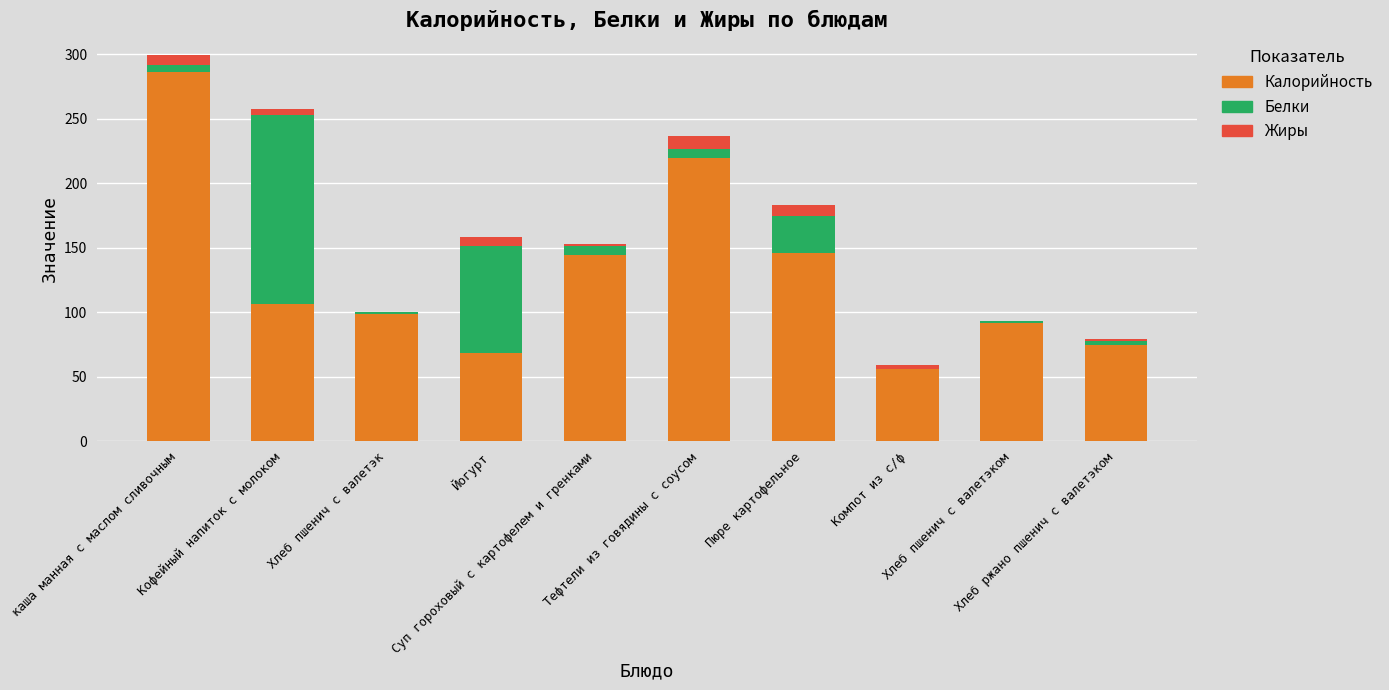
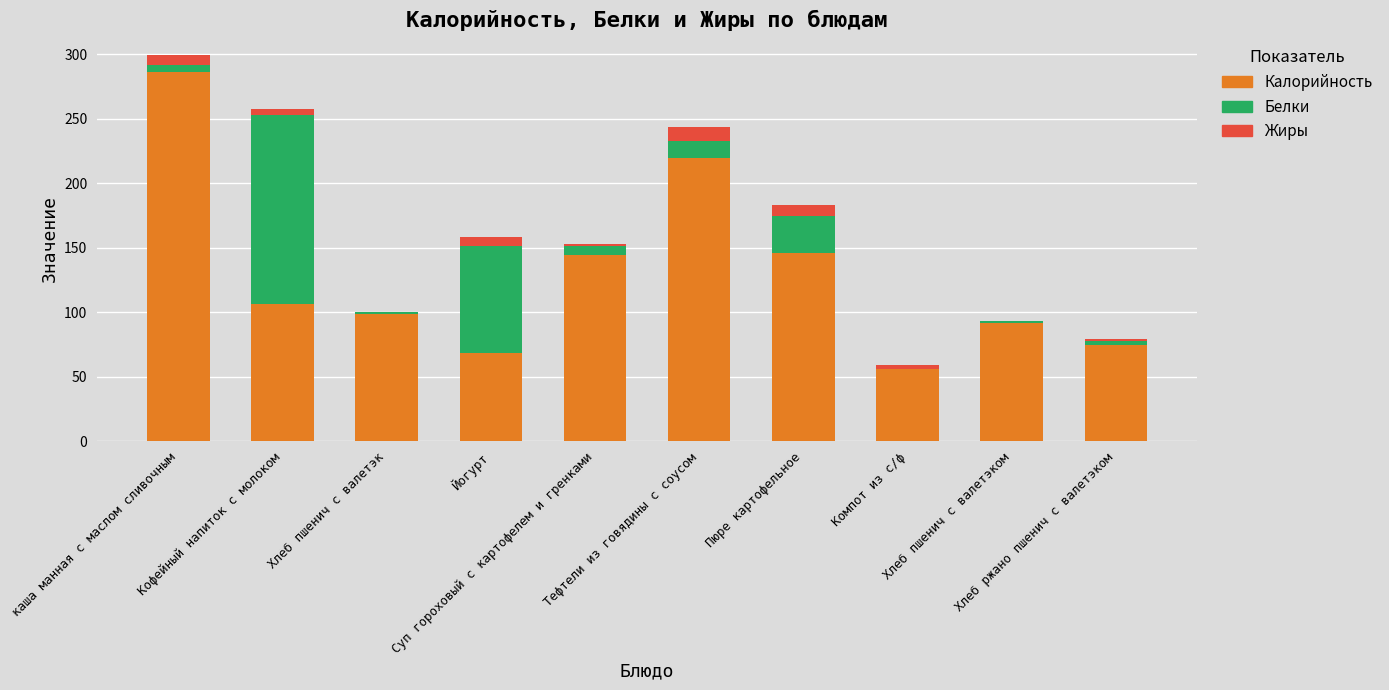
Белки, Тефтели из говядины с соусом: 6 -> 13
